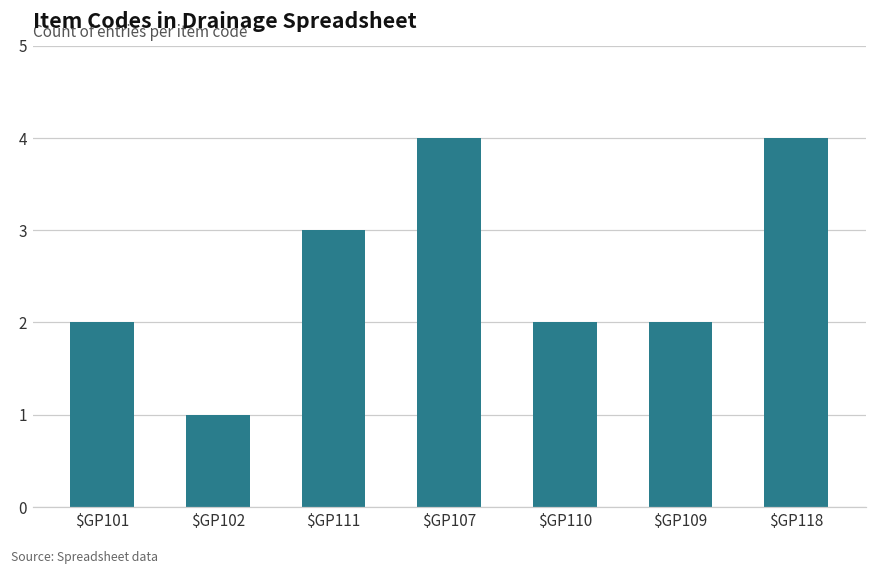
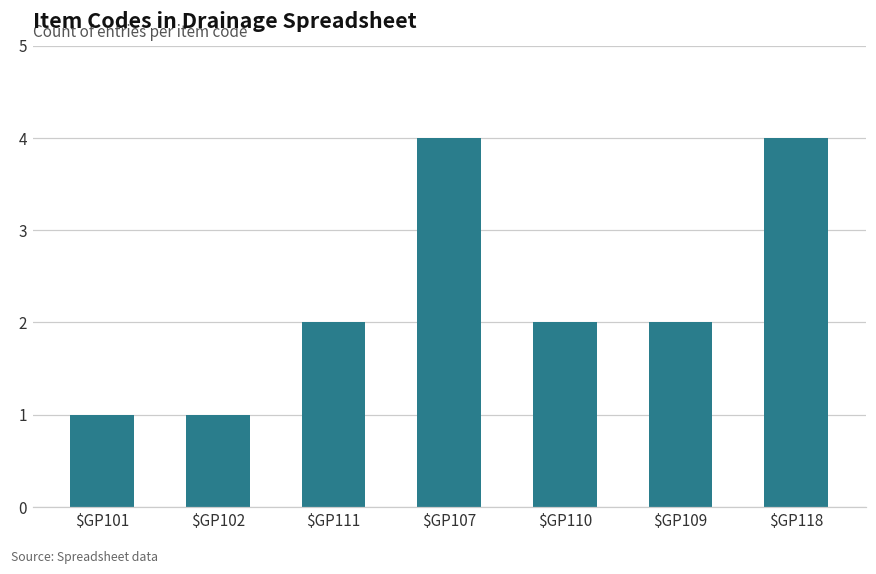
$GP101: 2 -> 1
$GP111: 3 -> 2
